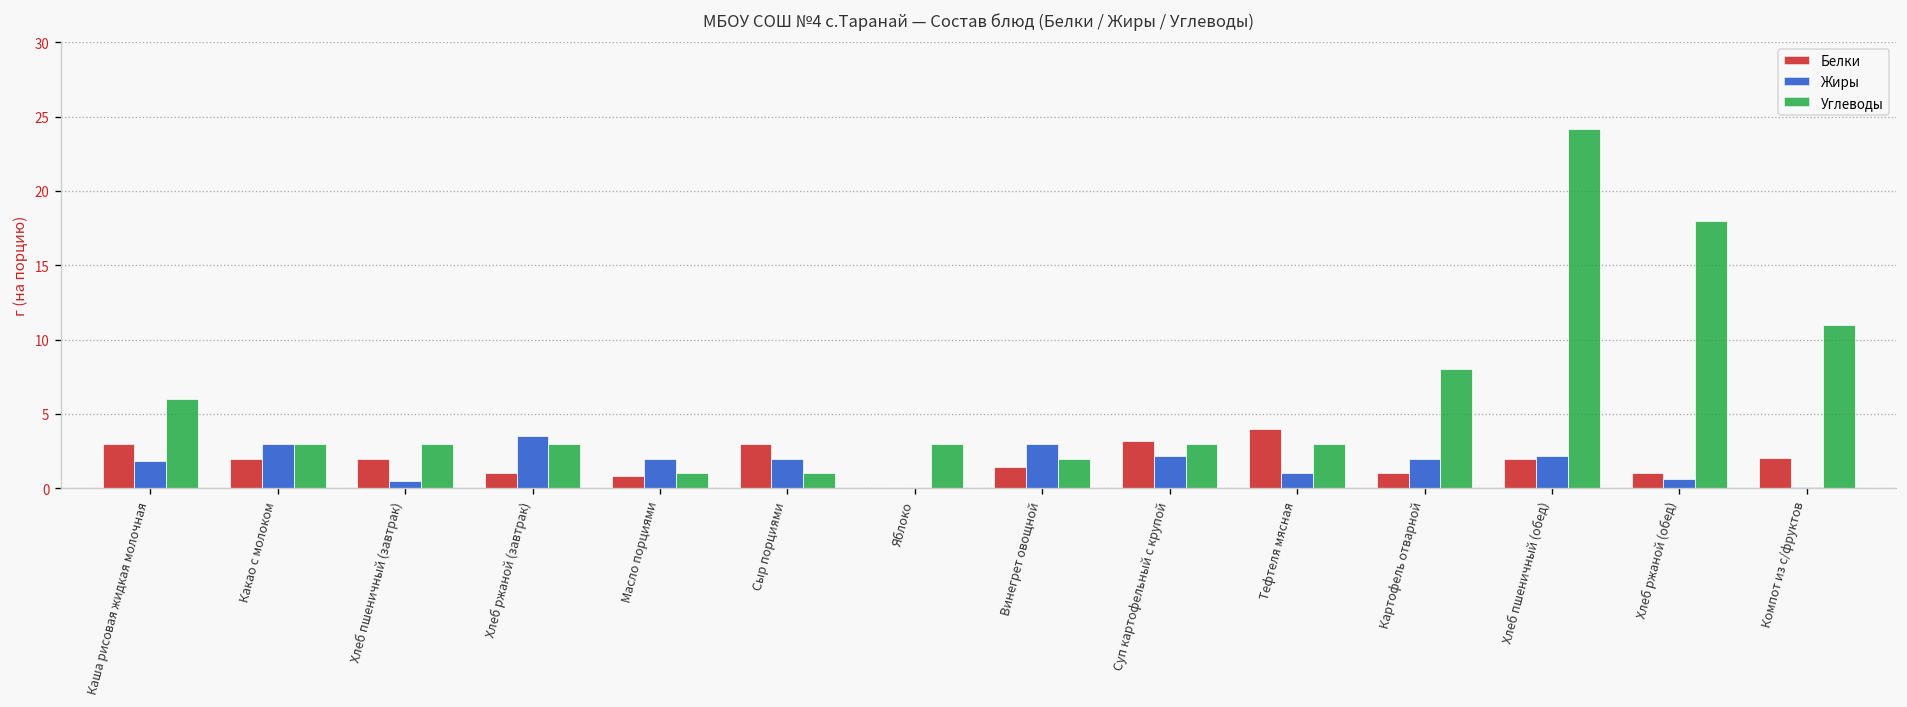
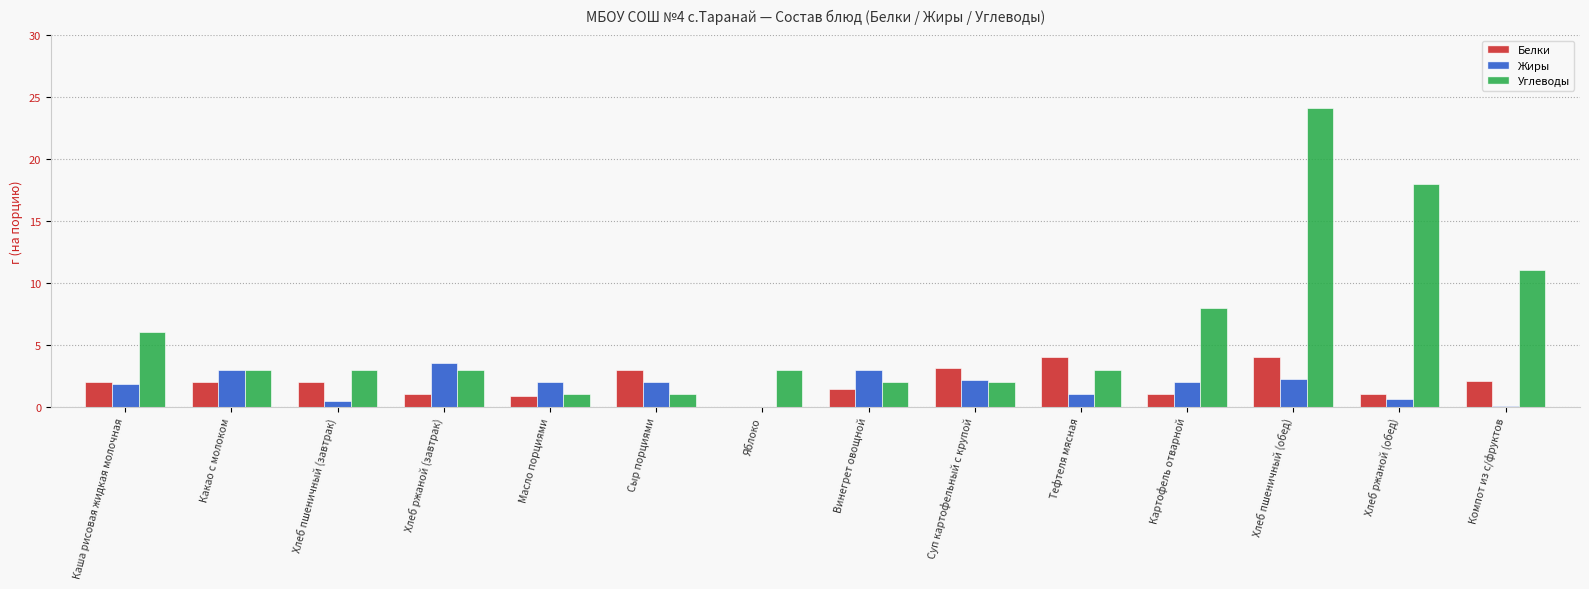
Белки, Каша рисовая жидкая молочная: 3 -> 2
Углеводы, Суп картофельный с крупой: 3 -> 2
Белки, Хлеб пшеничный (обед): 2 -> 4
